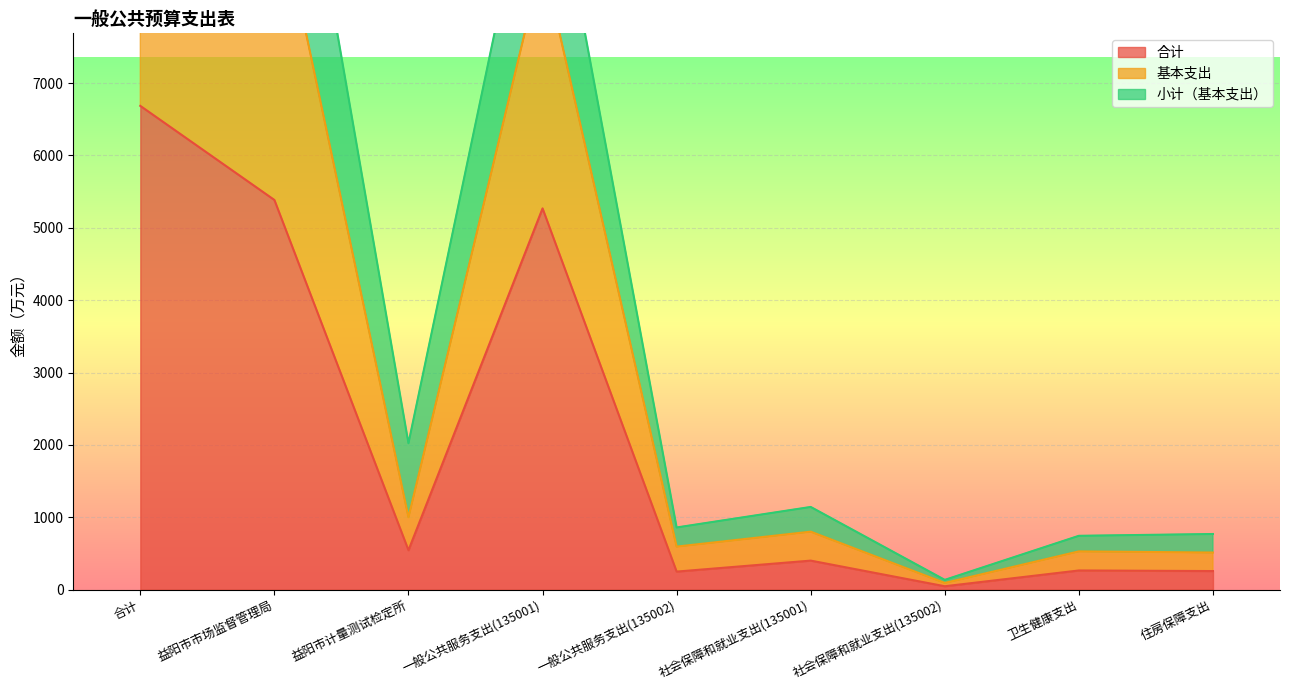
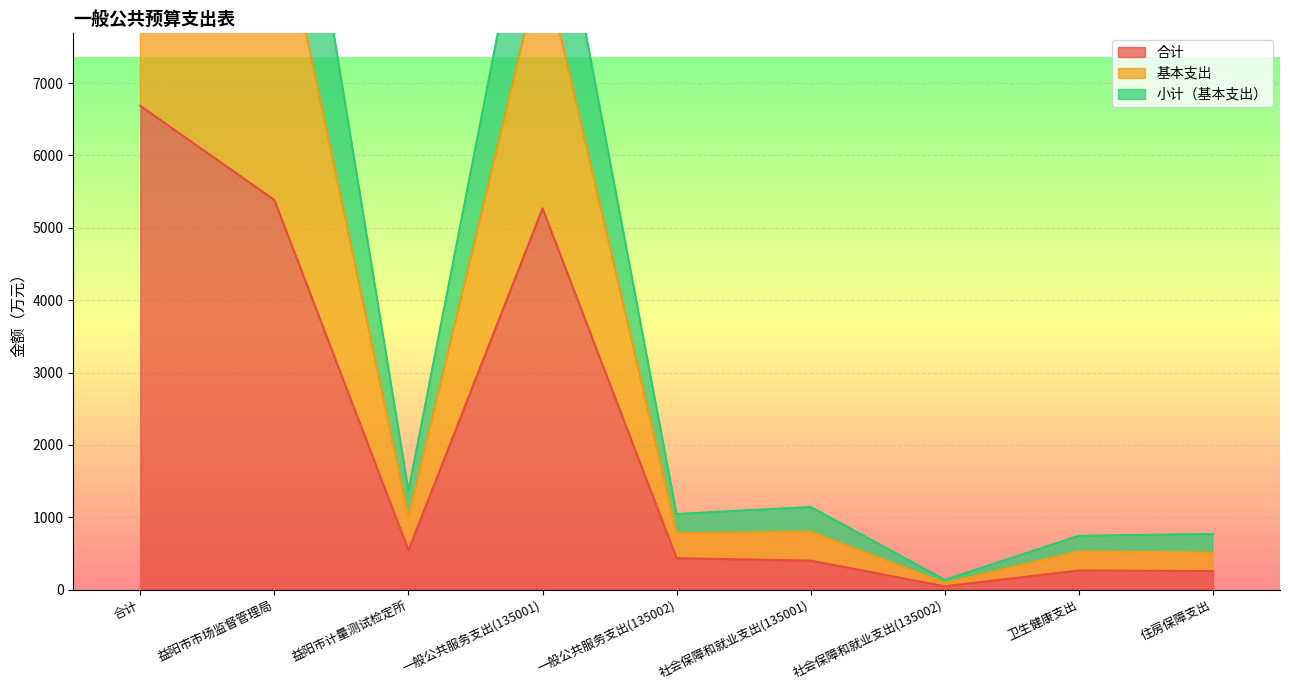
小计（基本支出）, 益阳市计量测试检定所: 1000 -> 400
合计, 一般公共服务支出(135002): 200 -> 400
